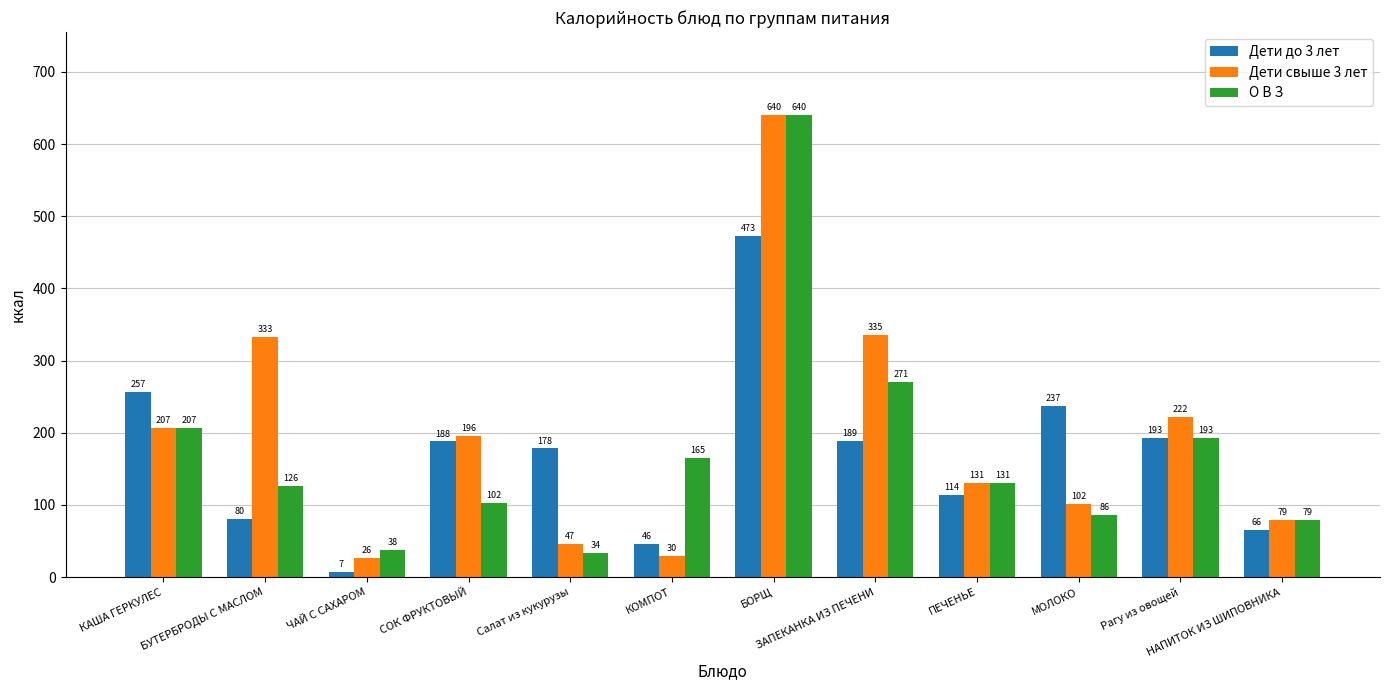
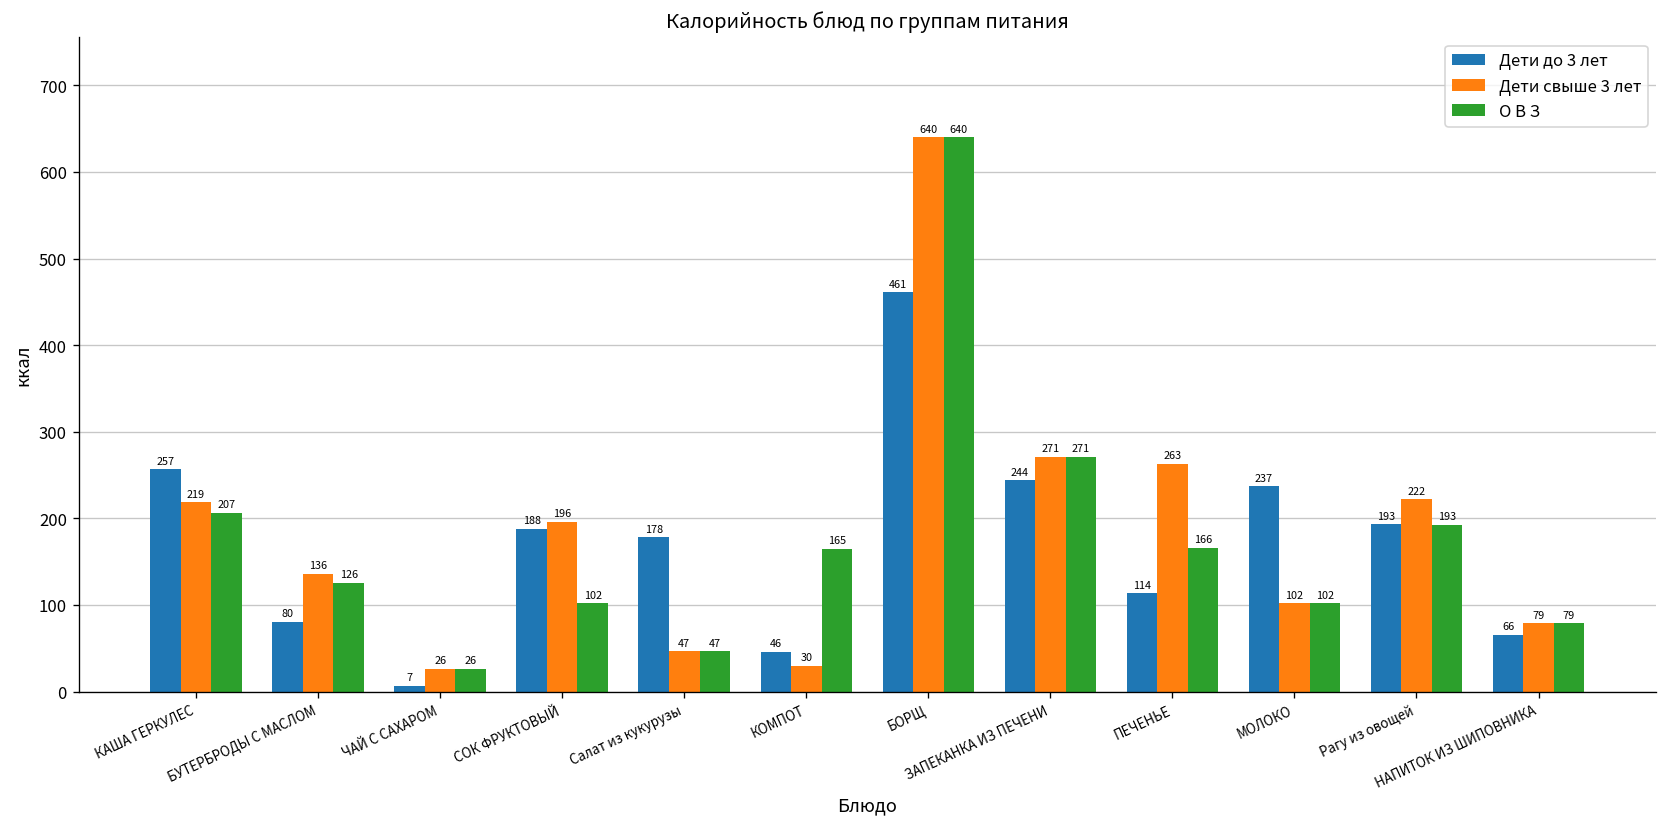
Дети свыше 3 лет, КАША ГЕРКУЛЕС: 207 -> 219
Дети свыше 3 лет, БУТЕРБРОДЫ С МАСЛОМ: 333 -> 136
О В З, ЧАЙ С САХАРОМ: 38 -> 26
О В З, Салат из кукурузы: 34 -> 47
Дети до 3 лет, БОРЩ: 473 -> 461
Дети до 3 лет, ЗАПЕКАНКА ИЗ ПЕЧЕНИ: 189 -> 244
Дети свыше 3 лет, ЗАПЕКАНКА ИЗ ПЕЧЕНИ: 335 -> 271
Дети свыше 3 лет, ПЕЧЕНЬЕ: 131 -> 263
О В З, ПЕЧЕНЬЕ: 131 -> 166
О В З, МОЛОКО: 86 -> 102
